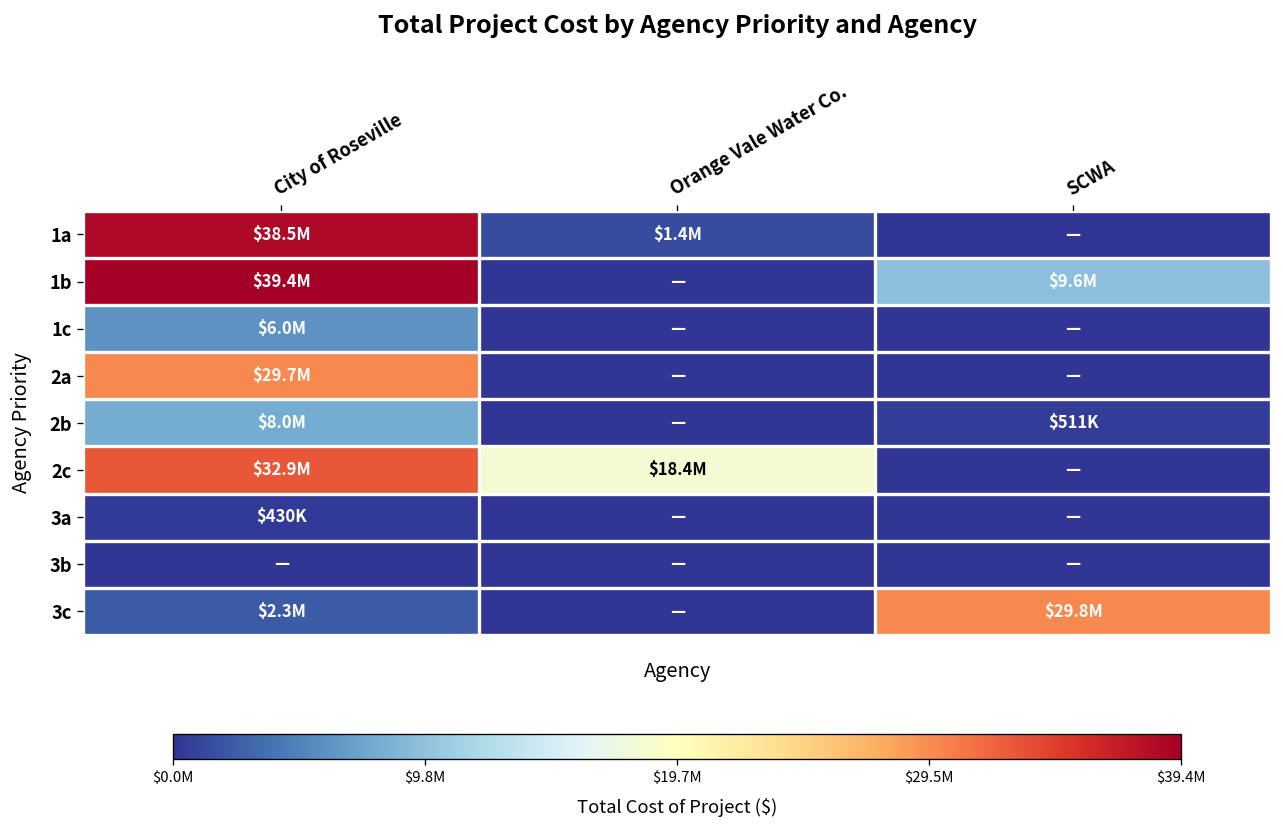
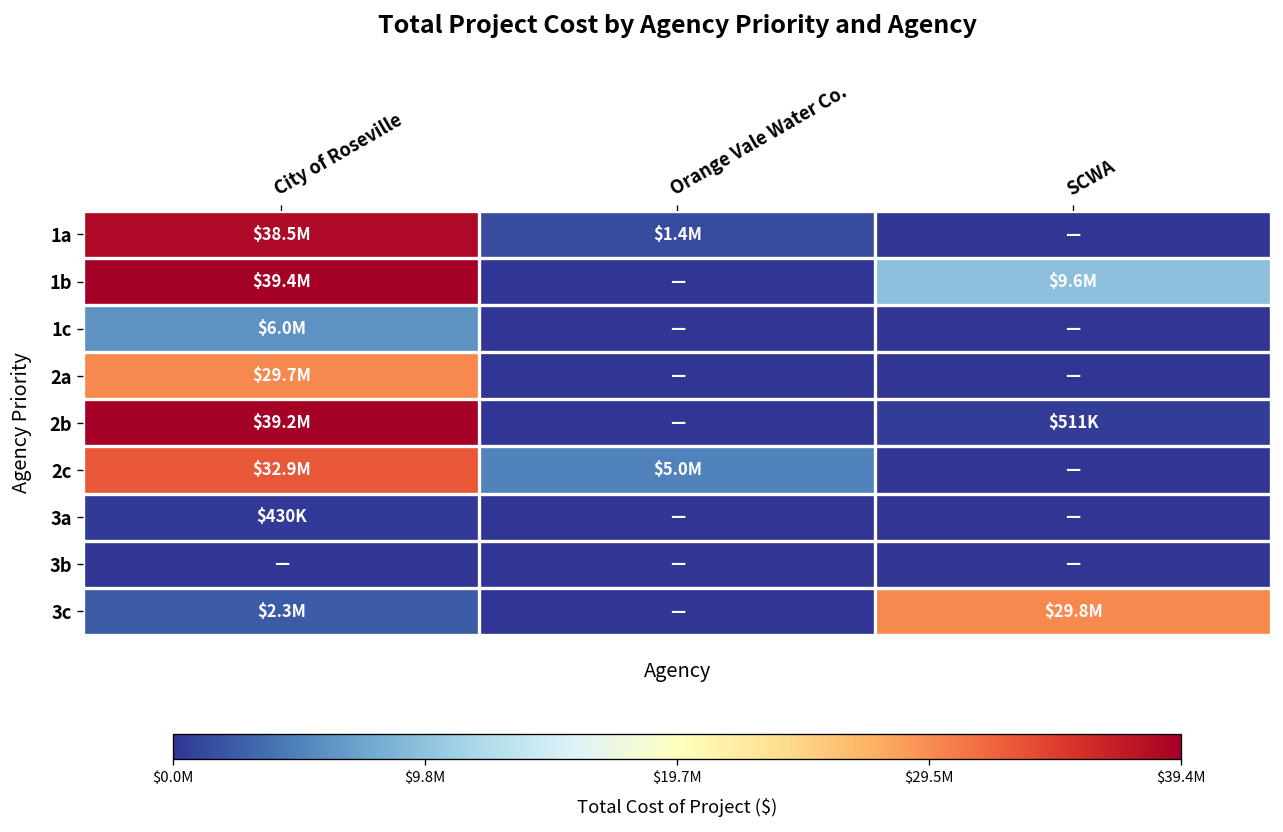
2b, City of Roseville: $8.0M -> $39.2M
2c, Orange Vale Water Co.: $18.4M -> $5.0M
